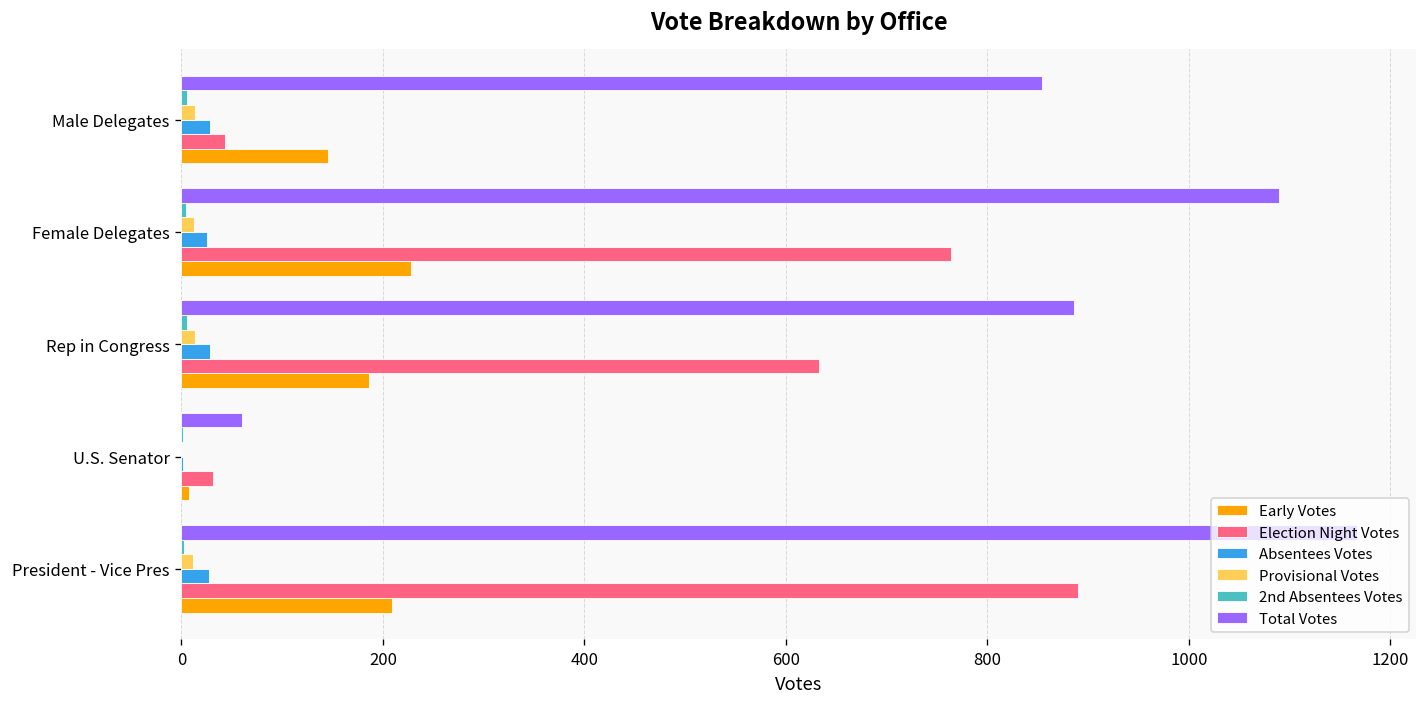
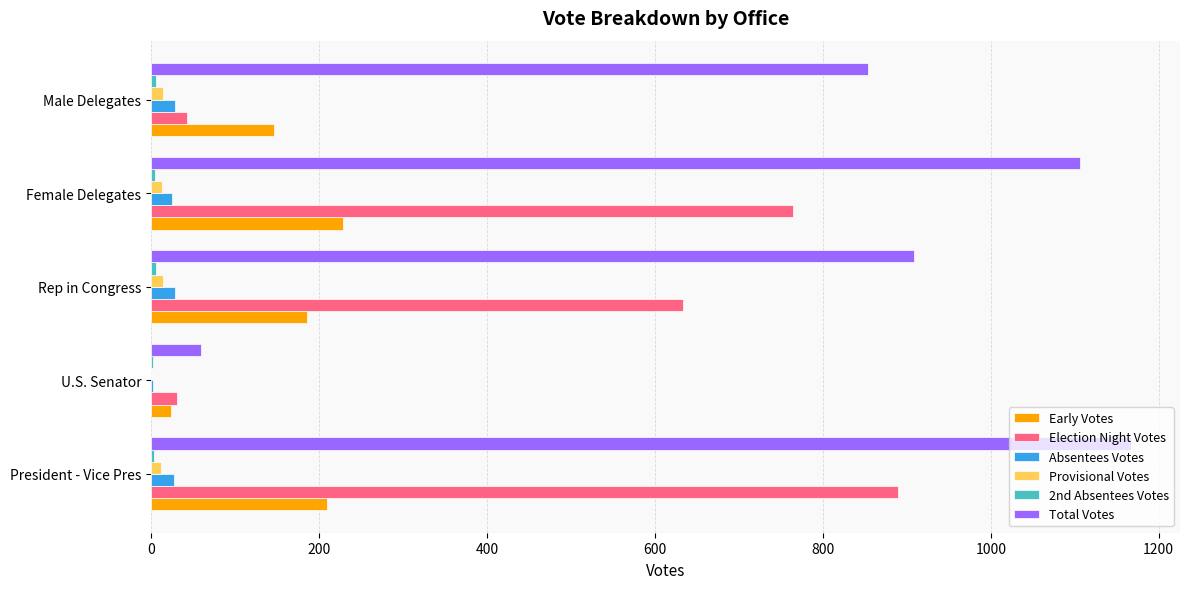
Total Votes, Female Delegates: 1090 -> 1110
Total Votes, Rep in Congress: 890 -> 910
Early Votes, U.S. Senator: 10 -> 20
